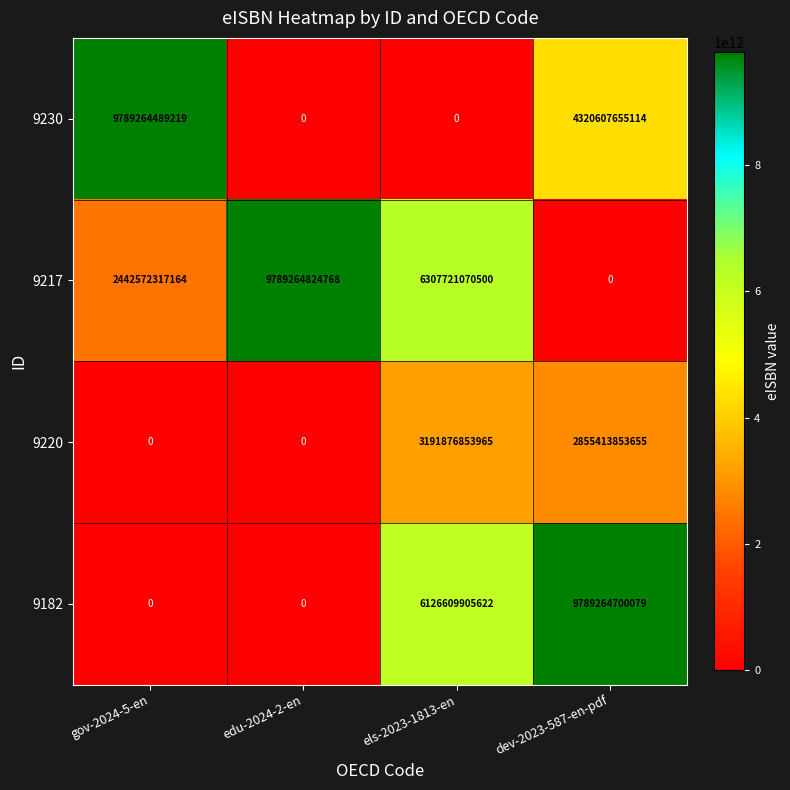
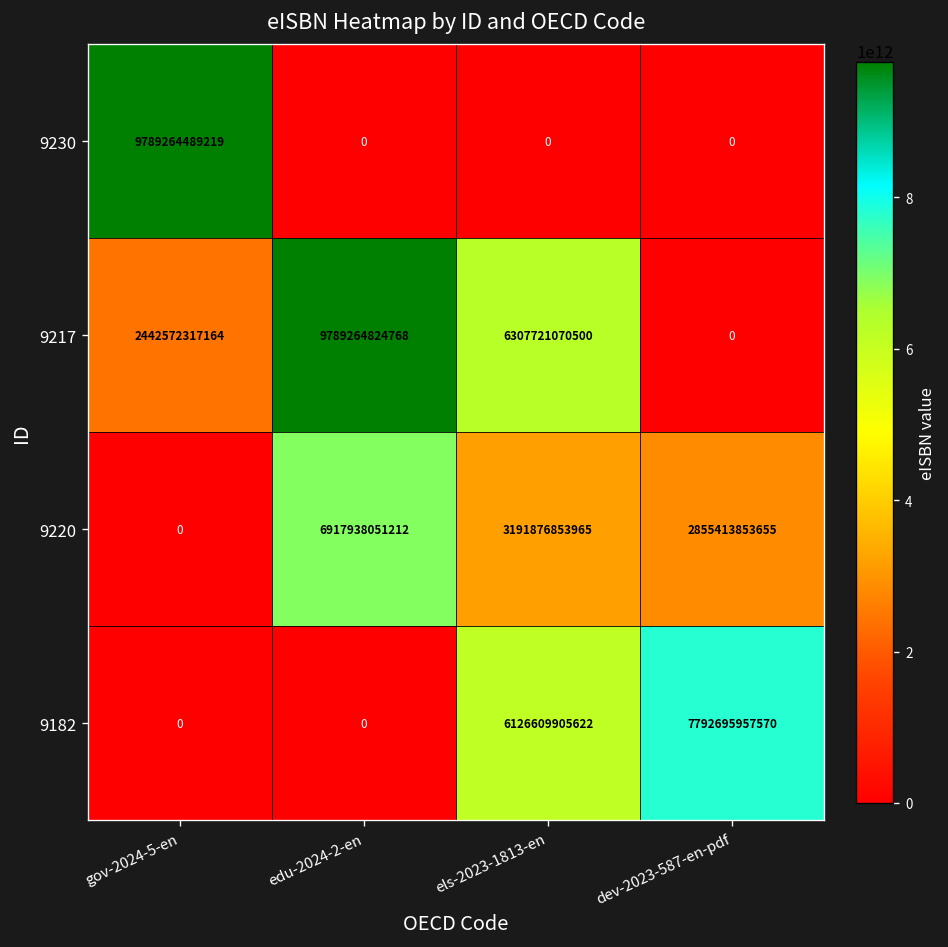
9230, dev-2023-587-en-pdf: 4320607655114 -> 0
9220, edu-2024-2-en: 0 -> 6917938051212
9182, dev-2023-587-en-pdf: 9789264700079 -> 7792695957570
